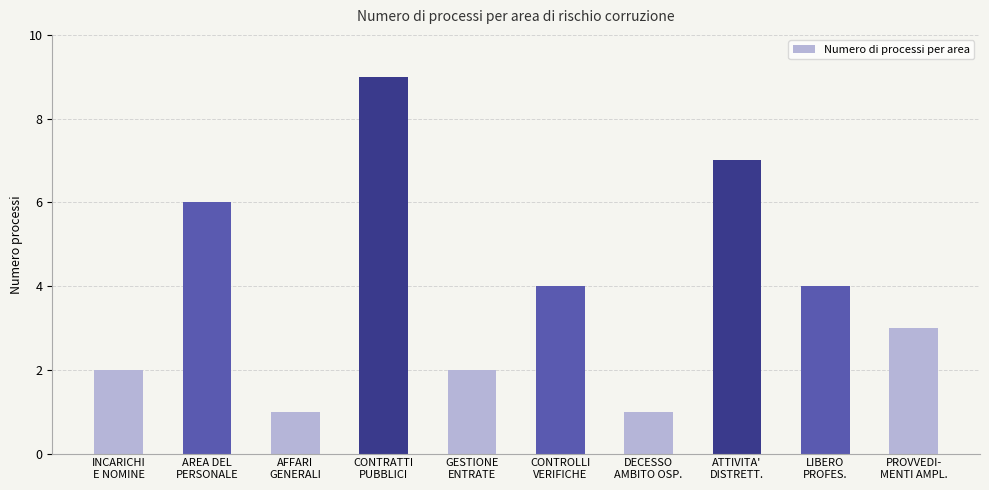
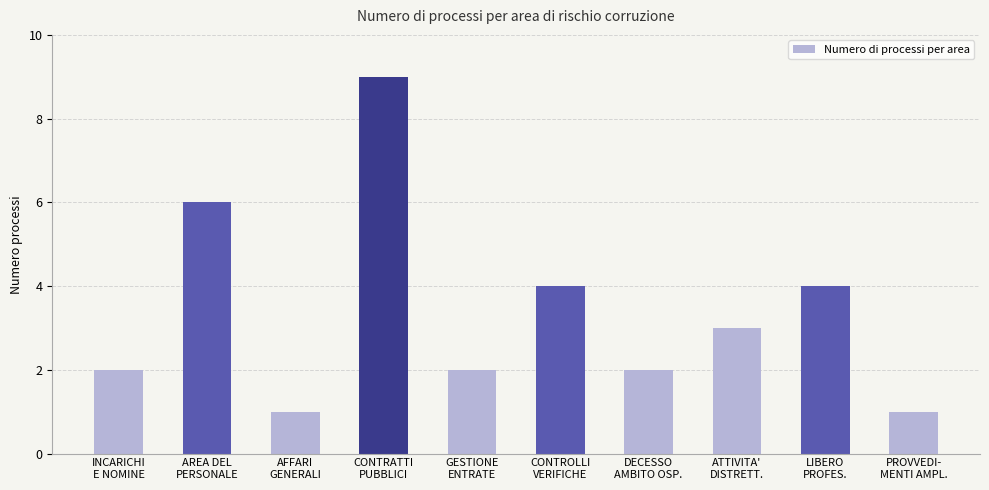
DECESSO AMBITO OSP.: 1 -> 2
ATTIVITA' DISTRETT.: 7 -> 3
PROVVEDI- MENTI AMPL.: 3 -> 1
